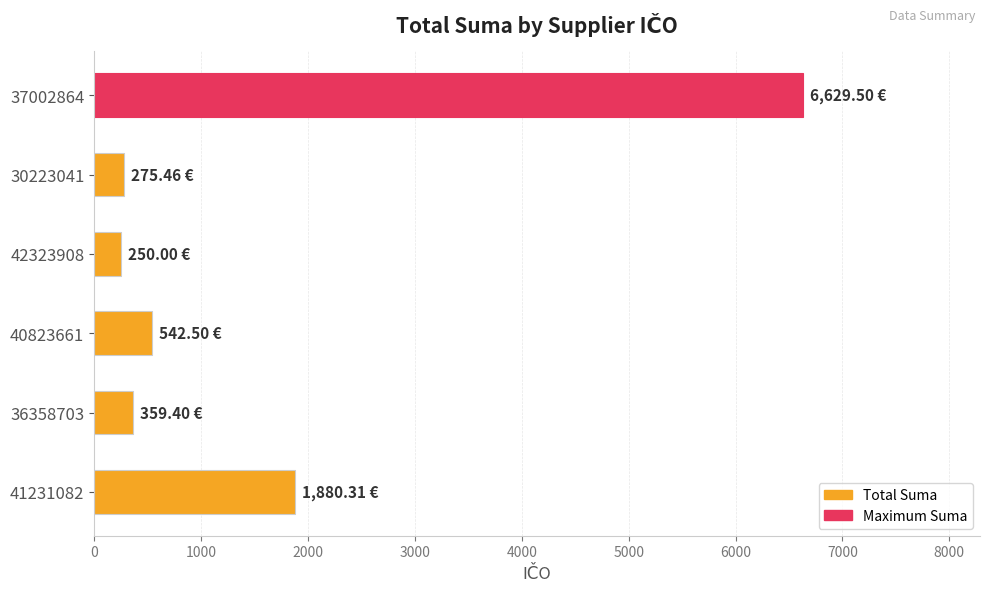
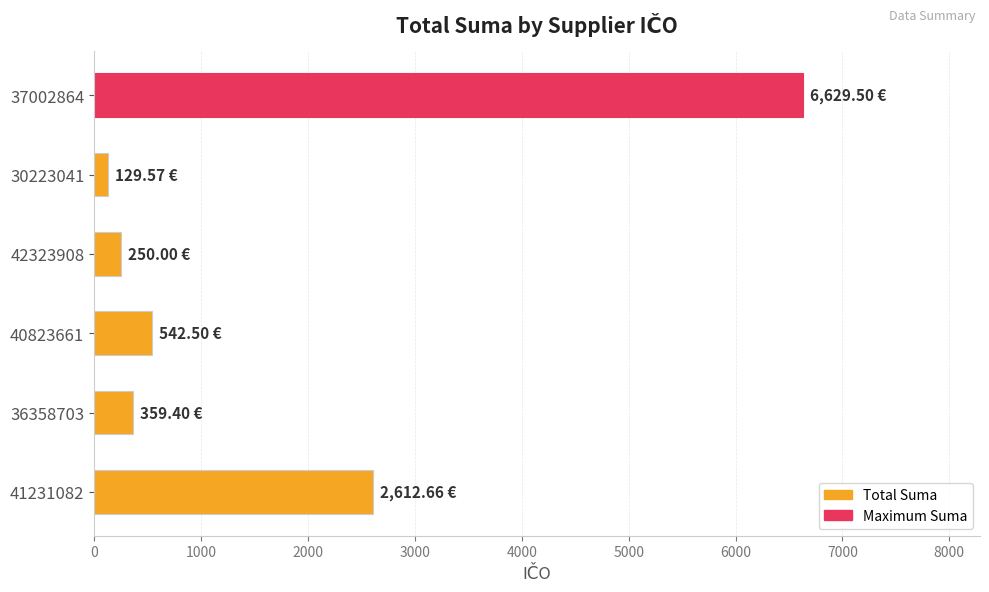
30223041: 275.46 -> 129.57
41231082: 1,880.31 -> 2,612.66
